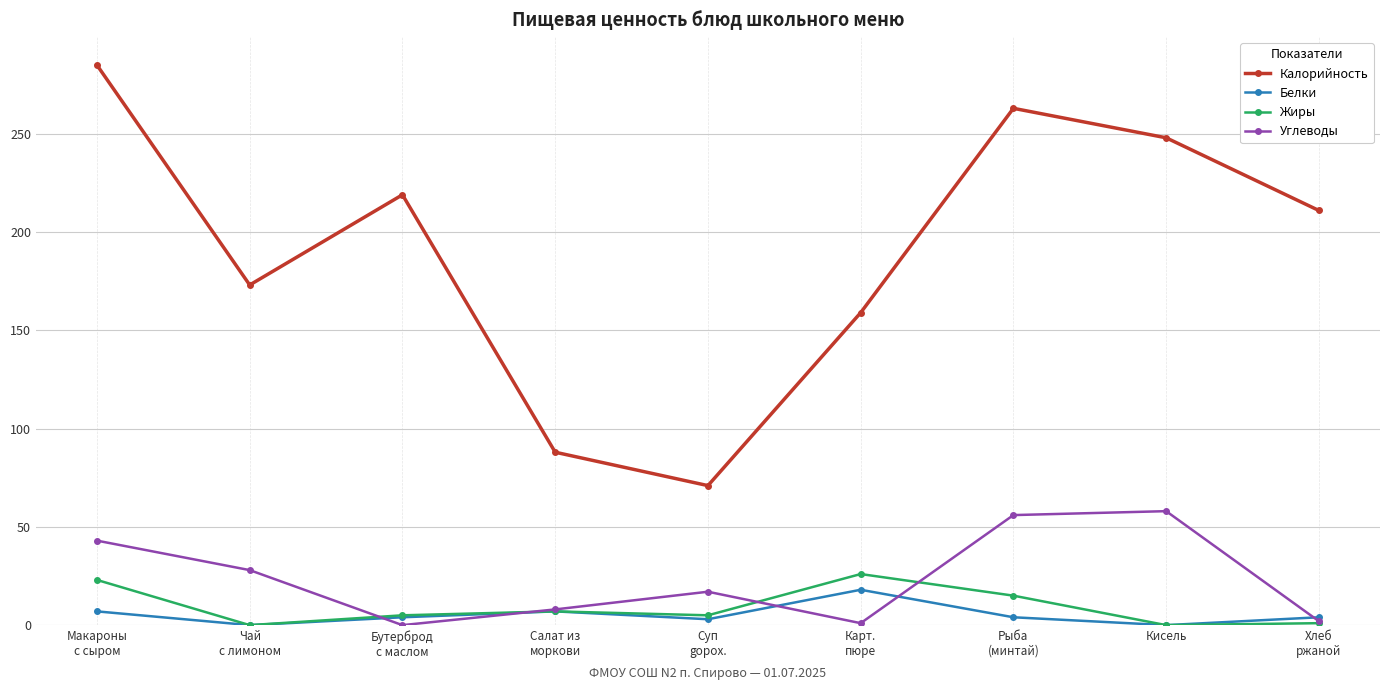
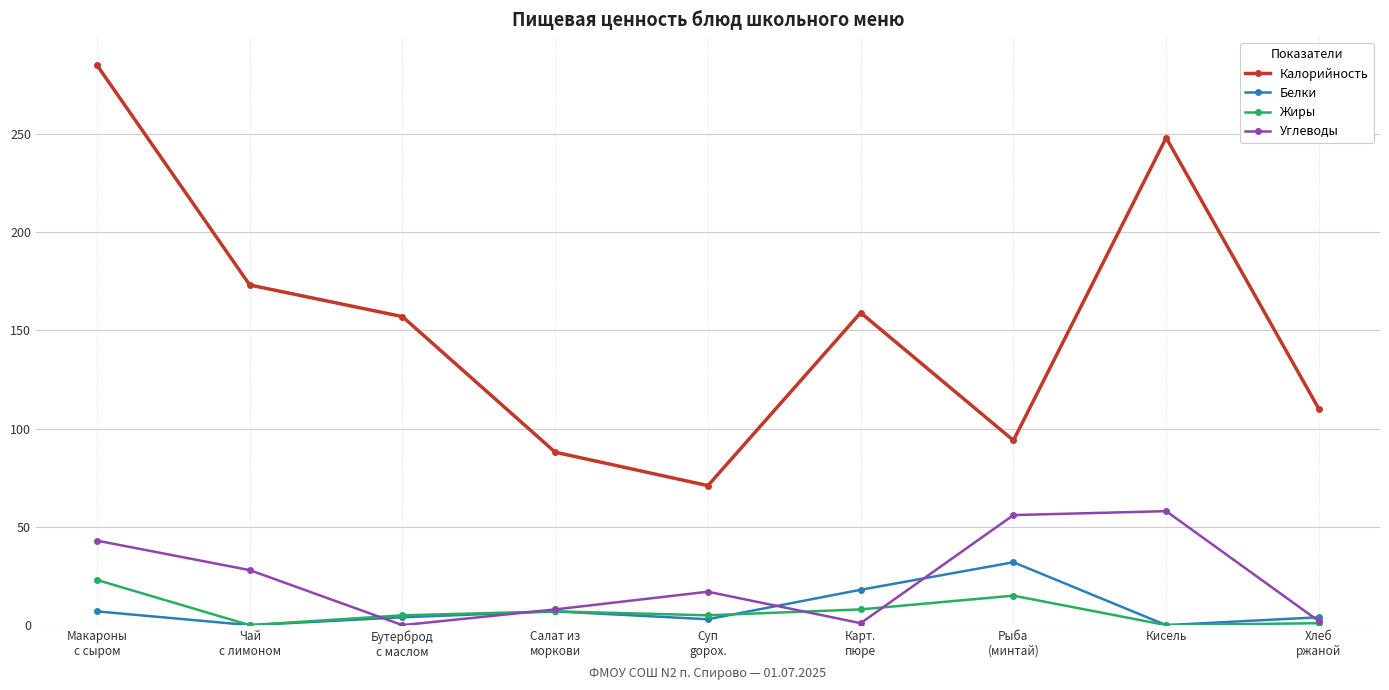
Калорийность, Бутерброд с маслом: 219 -> 157
Жиры, Карт. пюре: 26 -> 8
Калорийность, Рыба (минтай): 263 -> 94
Белки, Рыба (минтай): 4 -> 32
Калорийность, Хлеб ржаной: 211 -> 110
